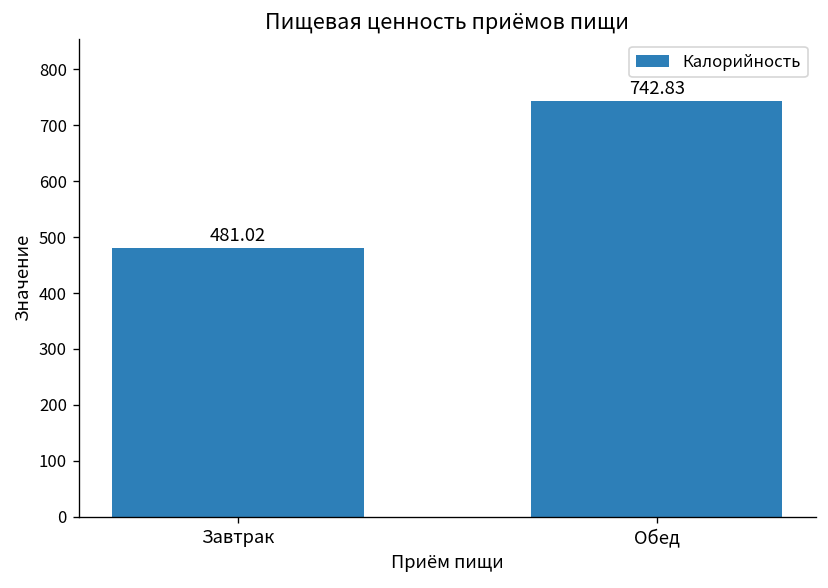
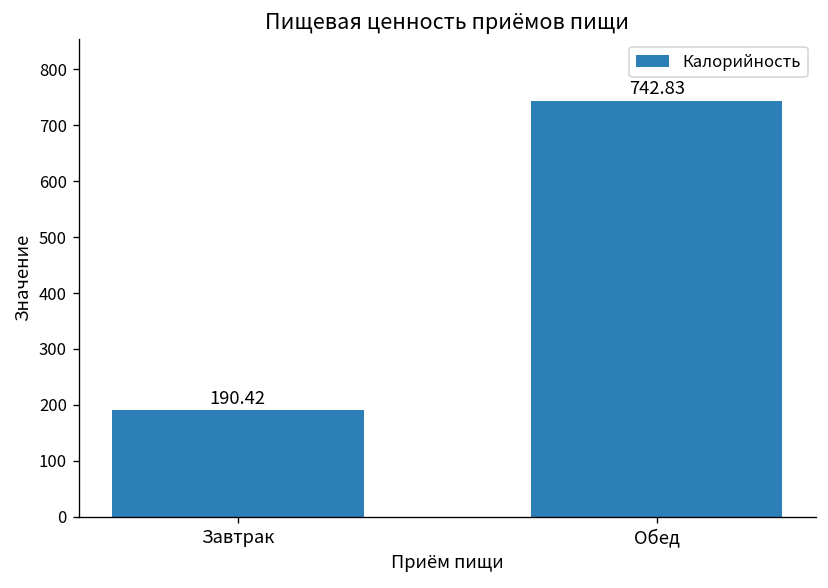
Завтрак: 481.02 -> 190.42
